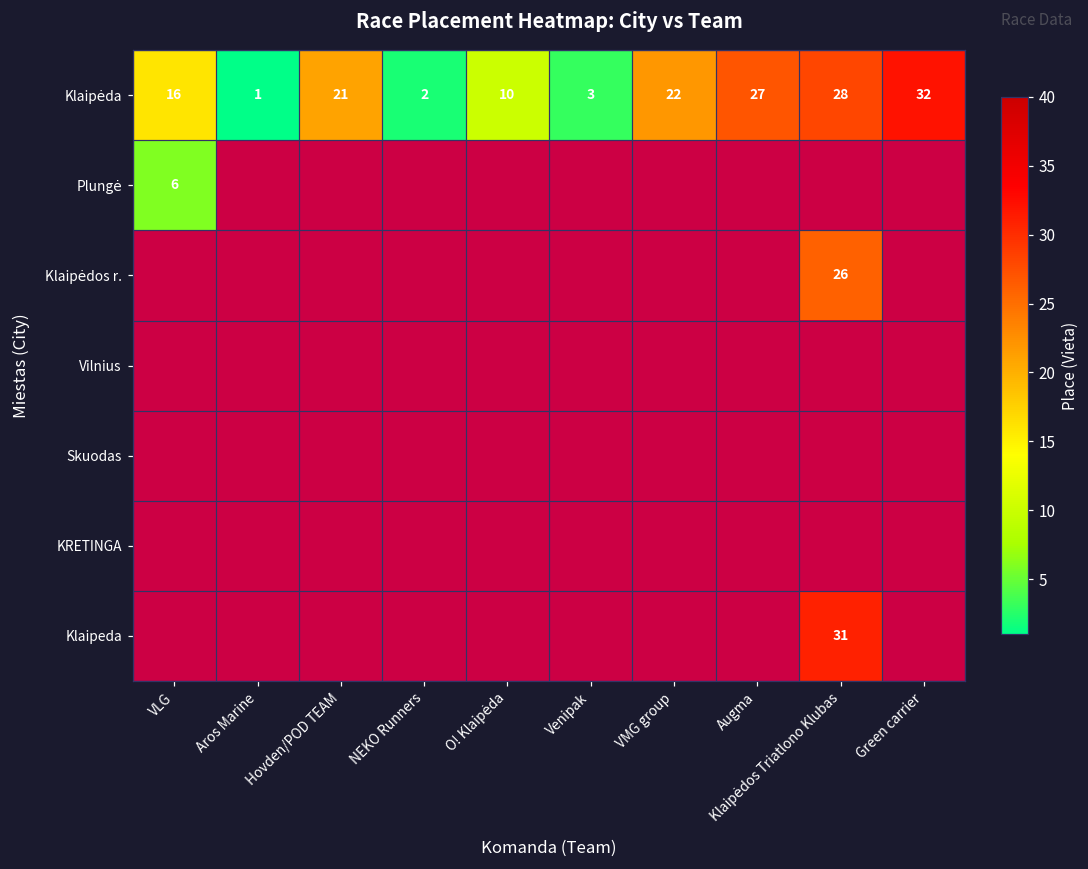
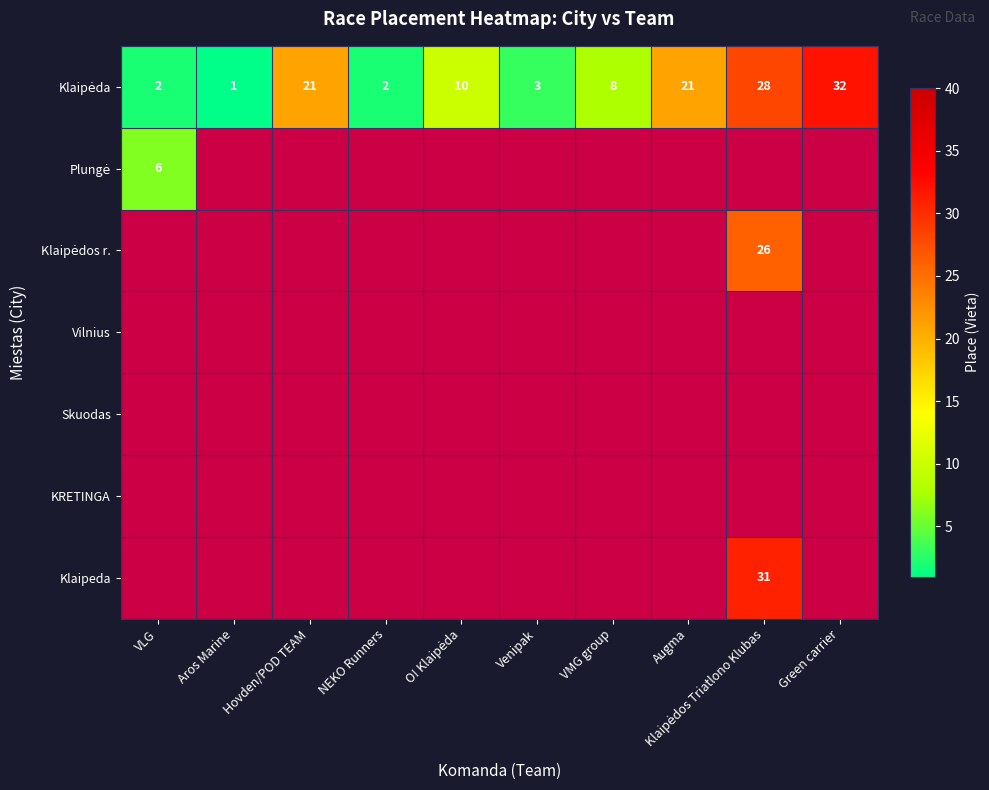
Klaipėda, VLG: 16 -> 2
Klaipėda, VMG group: 22 -> 8
Klaipėda, Augma: 27 -> 21
